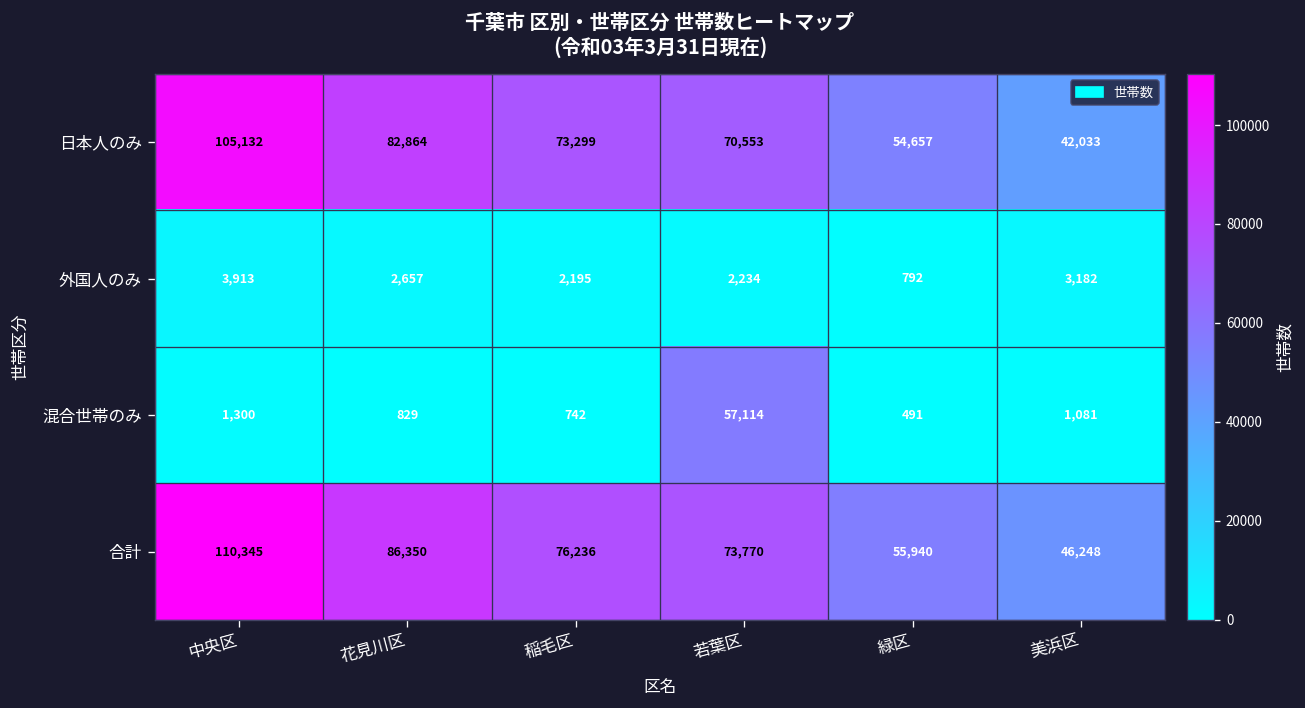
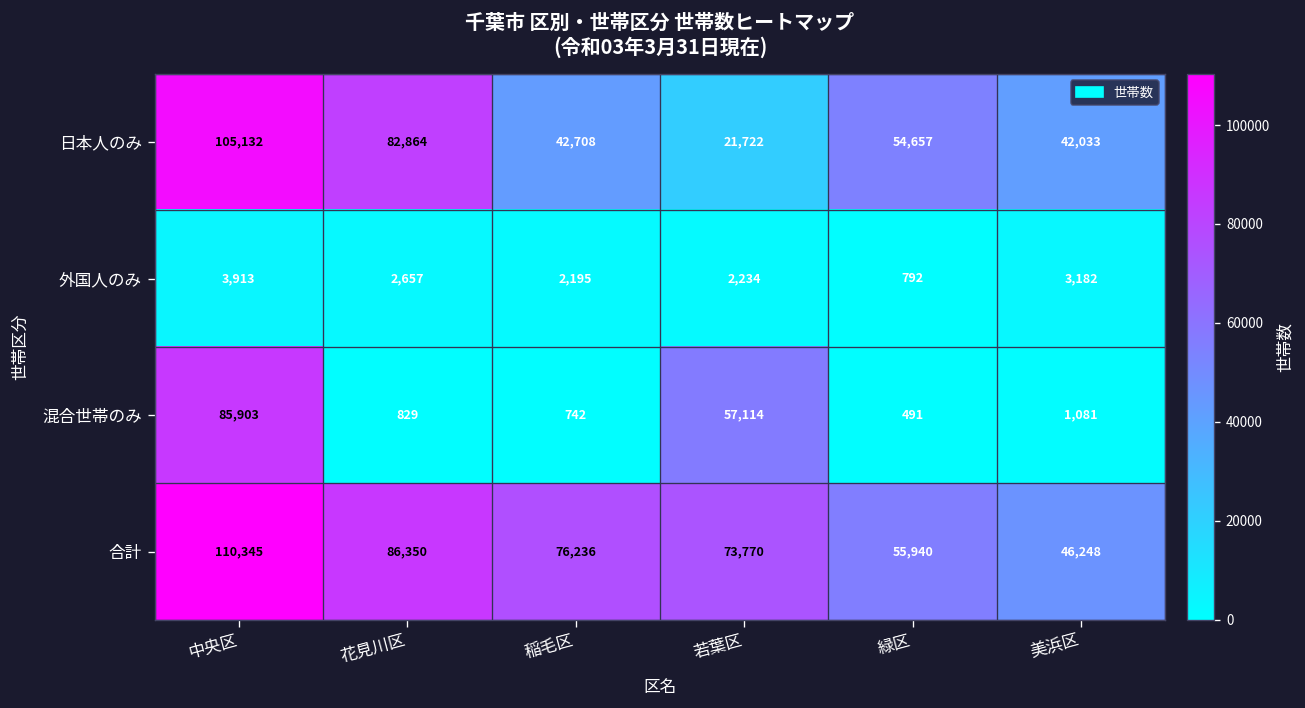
日本人のみ, 稲毛区: 73,299 -> 42,708
日本人のみ, 若葉区: 70,553 -> 21,722
混合世帯のみ, 中央区: 1,300 -> 85,903
